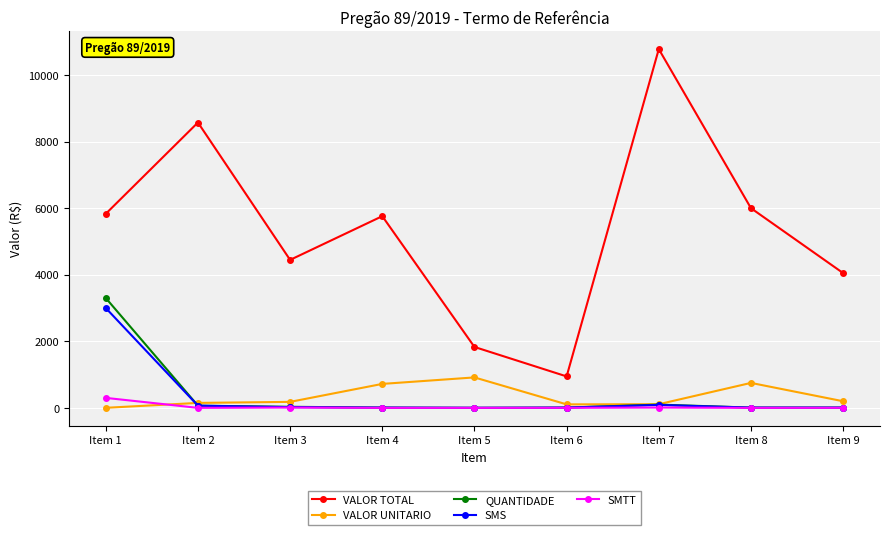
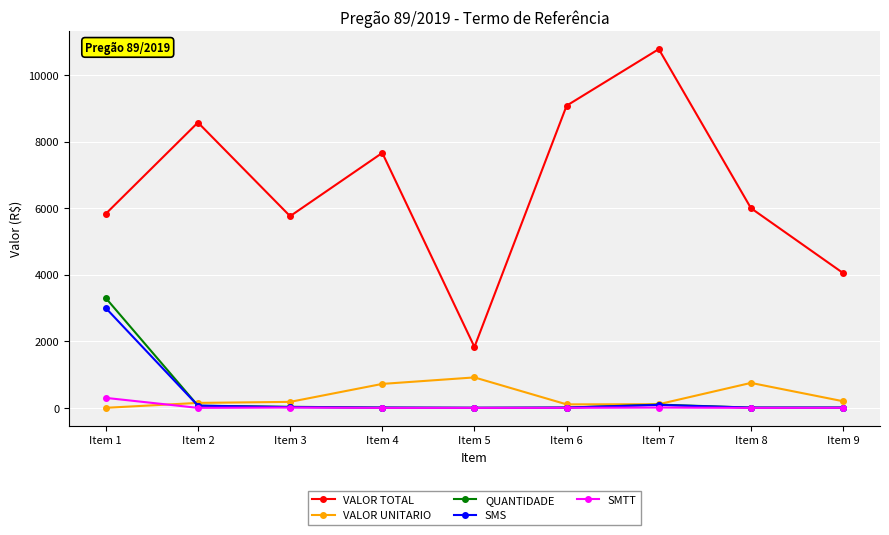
VALOR TOTAL, Item 3: 4400 -> 5800
VALOR TOTAL, Item 4: 5800 -> 7700
VALOR TOTAL, Item 6: 900 -> 9100
